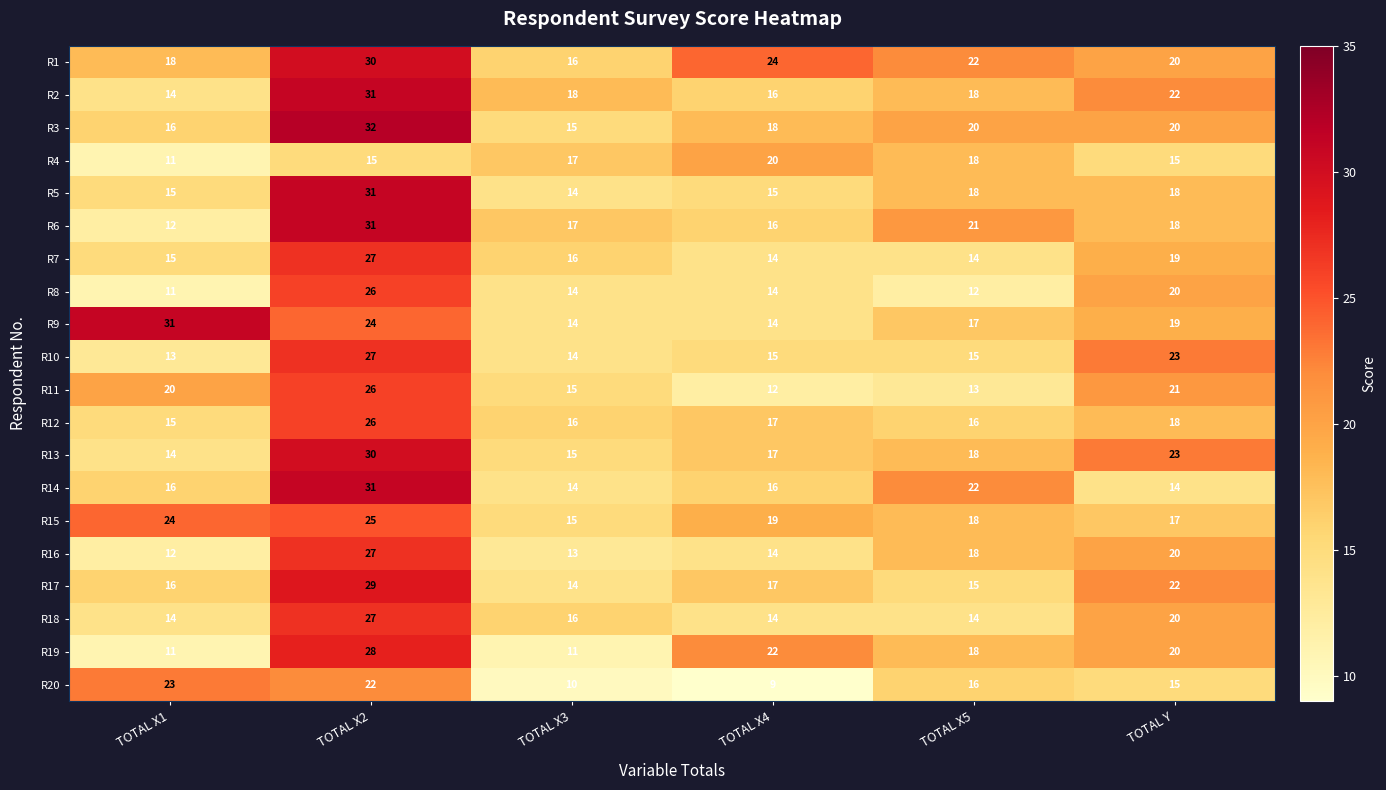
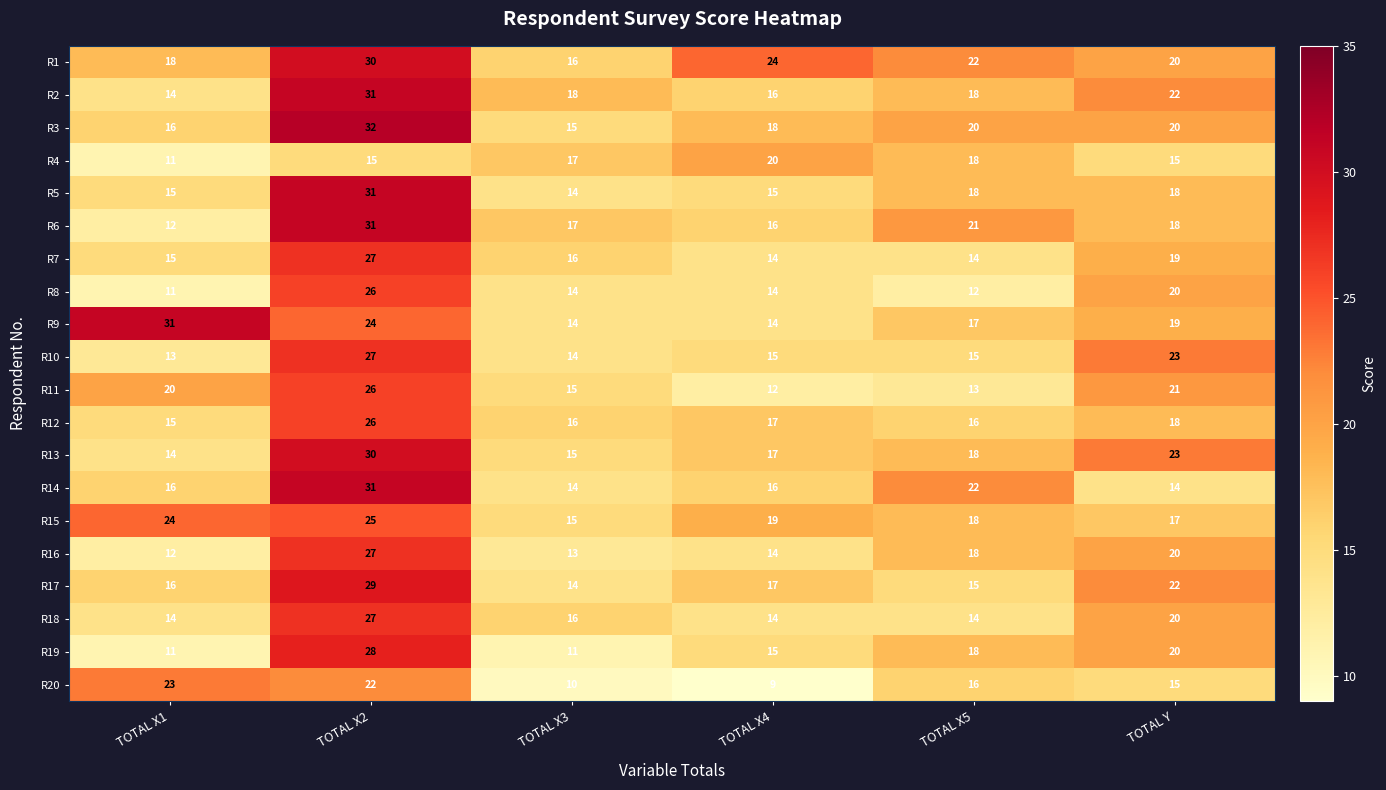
R19, TOTAL X4: 22 -> 15
